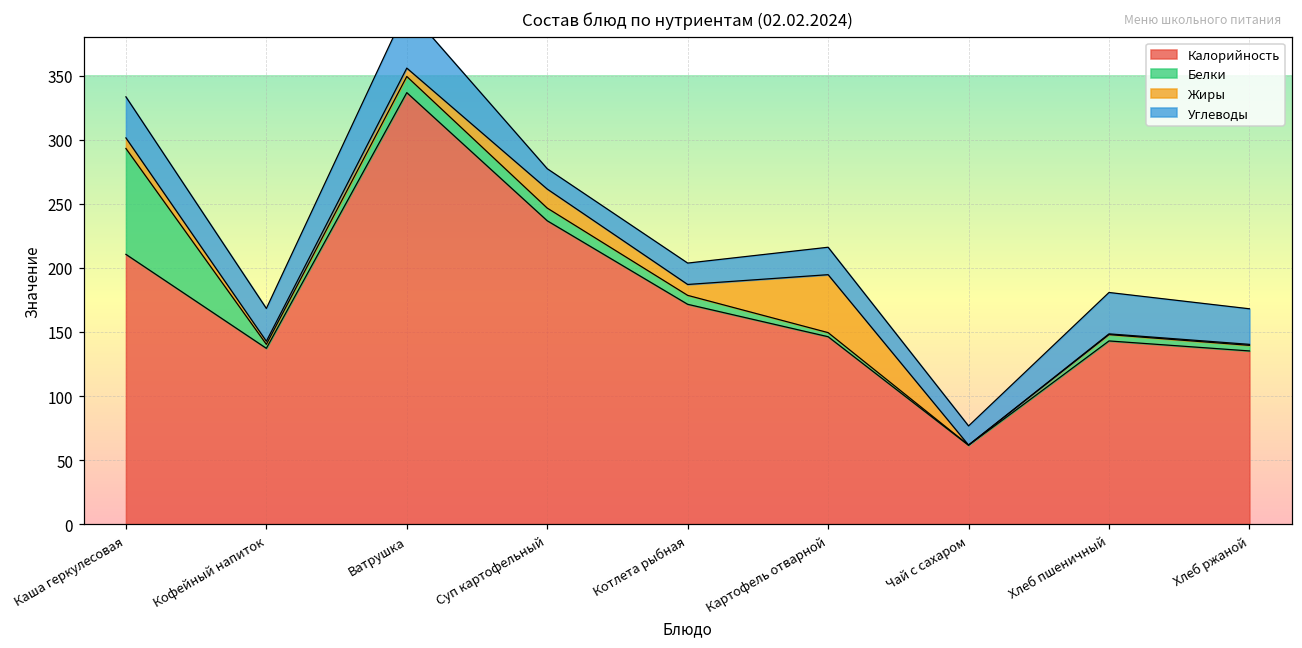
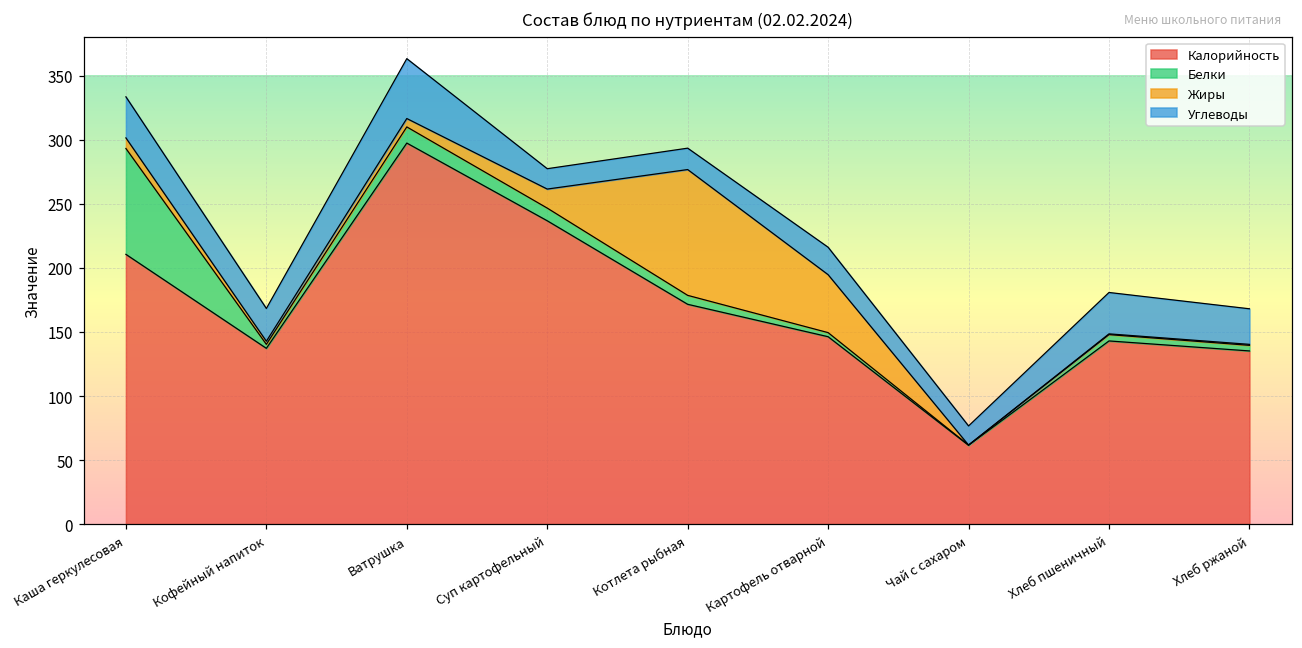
Калорийность, Ватрушка: 337 -> 297
Жиры, Котлета рыбная: 9 -> 98
